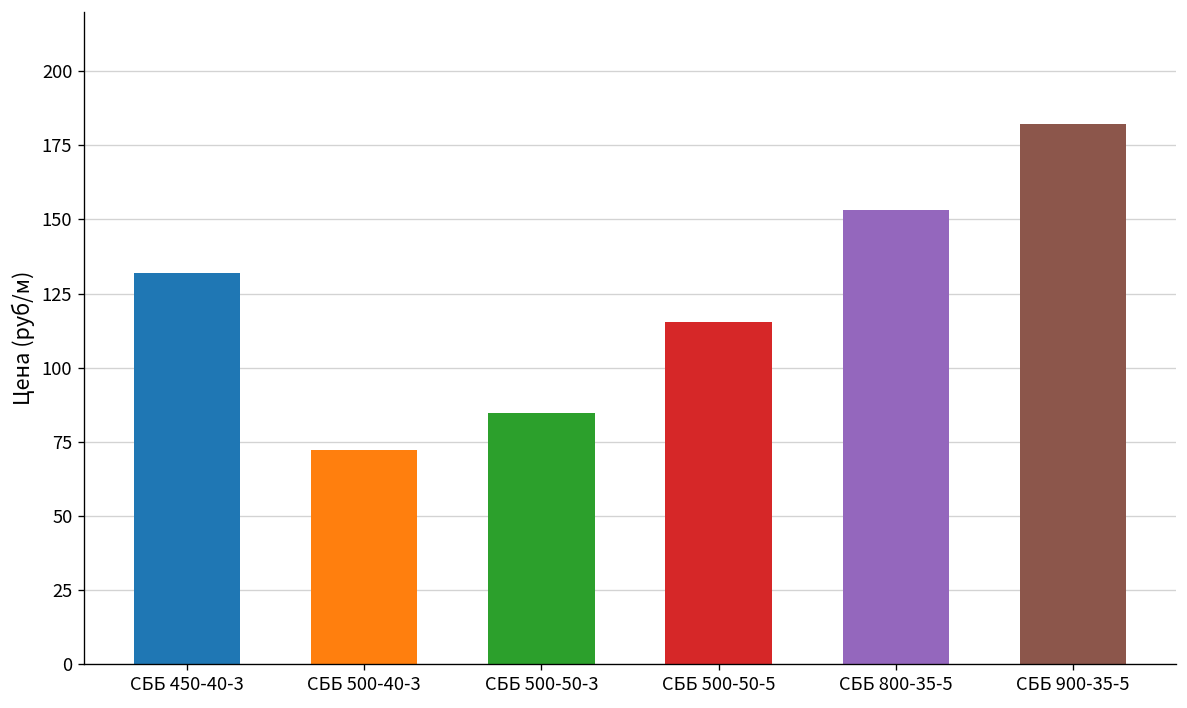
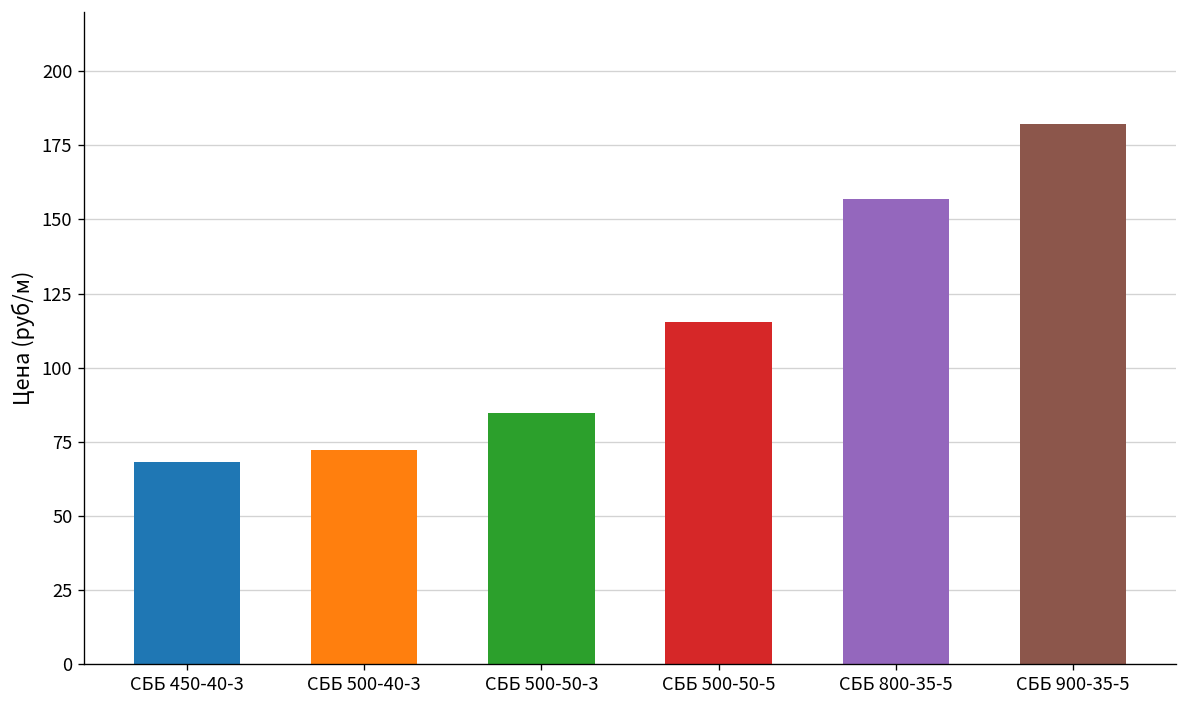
СББ 450-40-3: 132 -> 68
СББ 800-35-5: 153 -> 157
